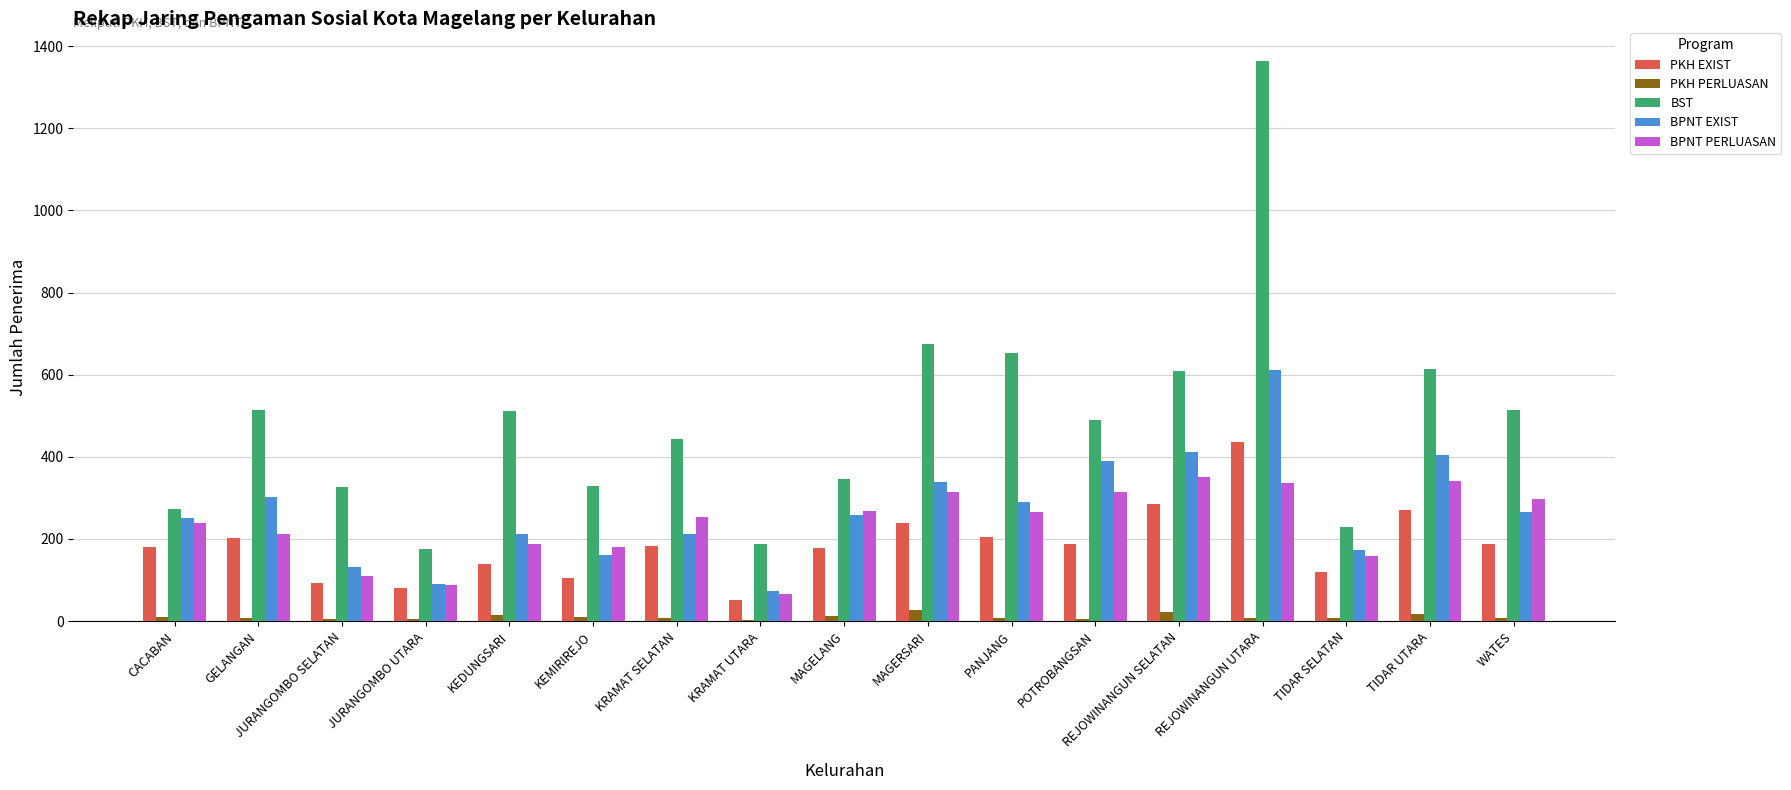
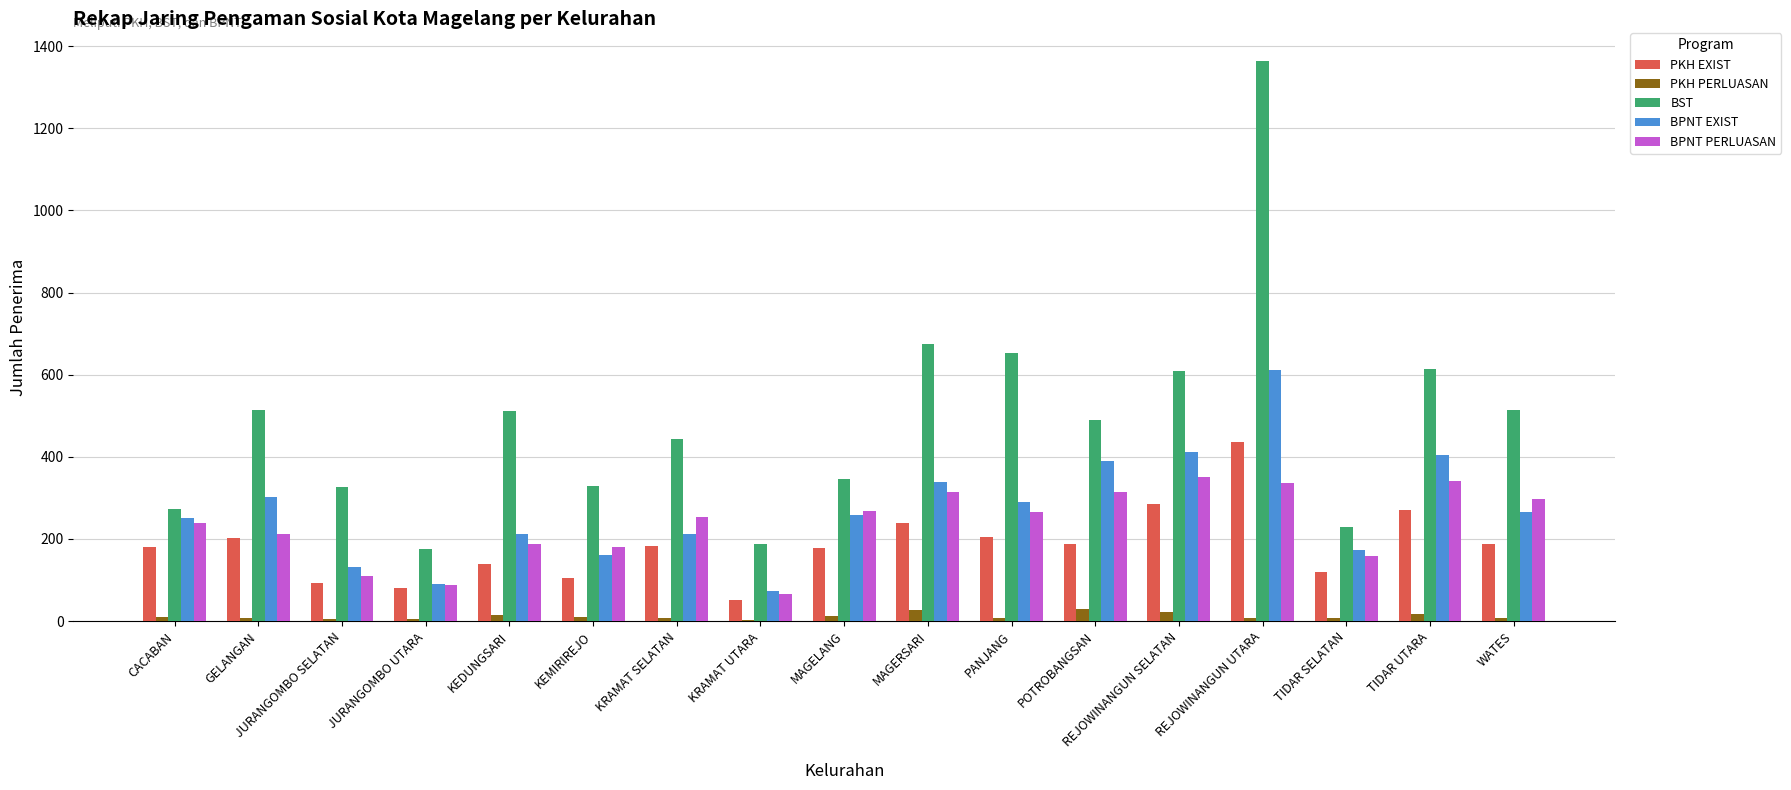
PKH PERLUASAN, POTROBANGSAN: 10 -> 30
